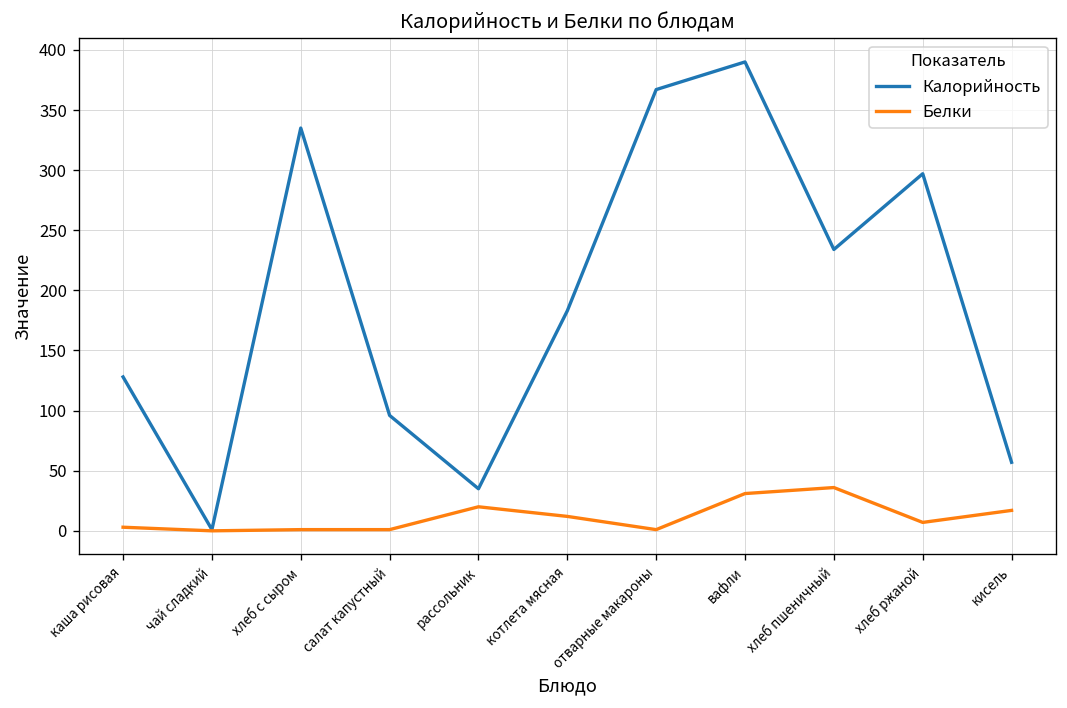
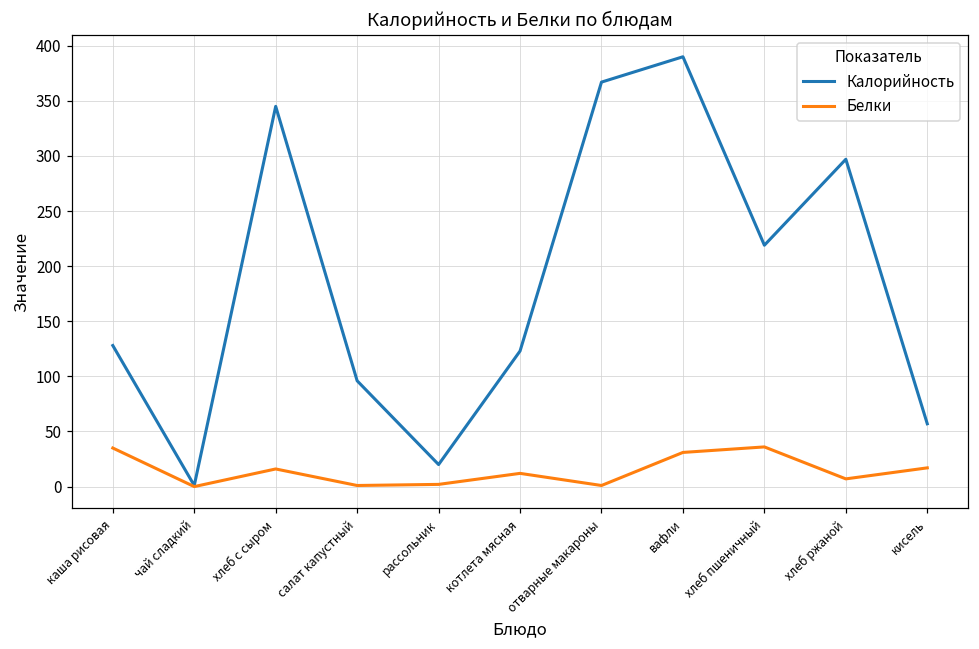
Белки, каша рисовая: 3 -> 35
Калорийность, хлеб с сыром: 335 -> 345
Белки, хлеб с сыром: 1 -> 16
Калорийность, рассольник: 35 -> 20
Белки, рассольник: 20 -> 2
Калорийность, котлета мясная: 183 -> 123
Калорийность, хлеб пшеничный: 234 -> 219
